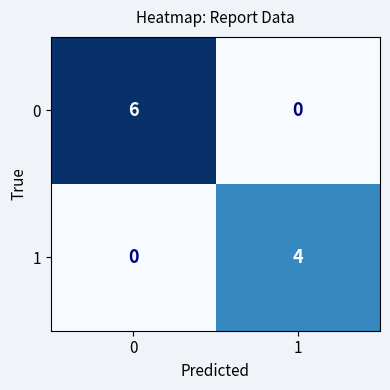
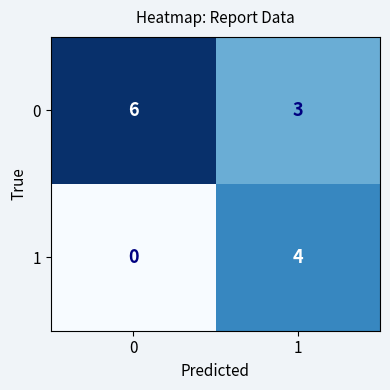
0, 1: 0 -> 3
